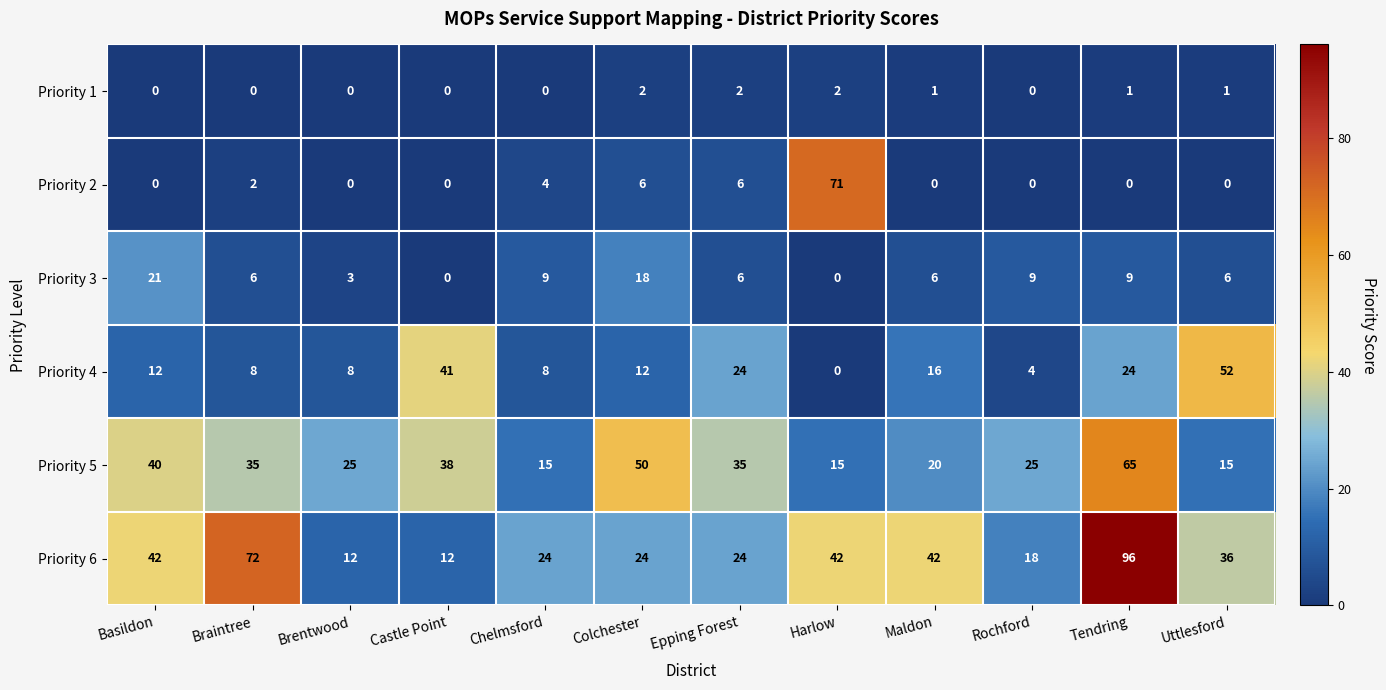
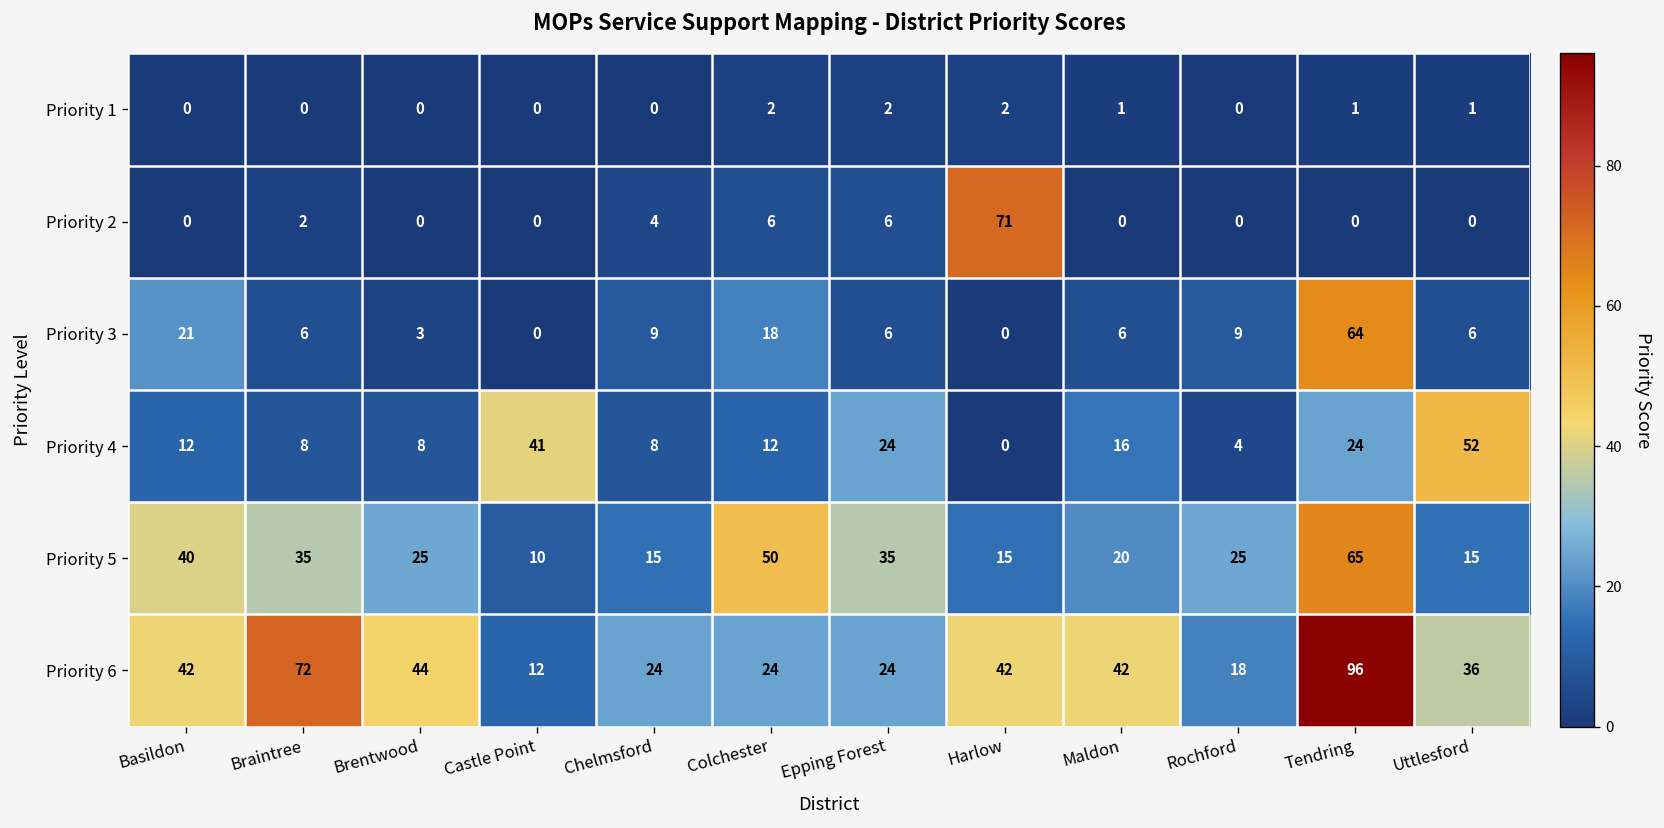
Priority 3, Tendring: 9 -> 64
Priority 5, Castle Point: 38 -> 10
Priority 6, Brentwood: 12 -> 44
